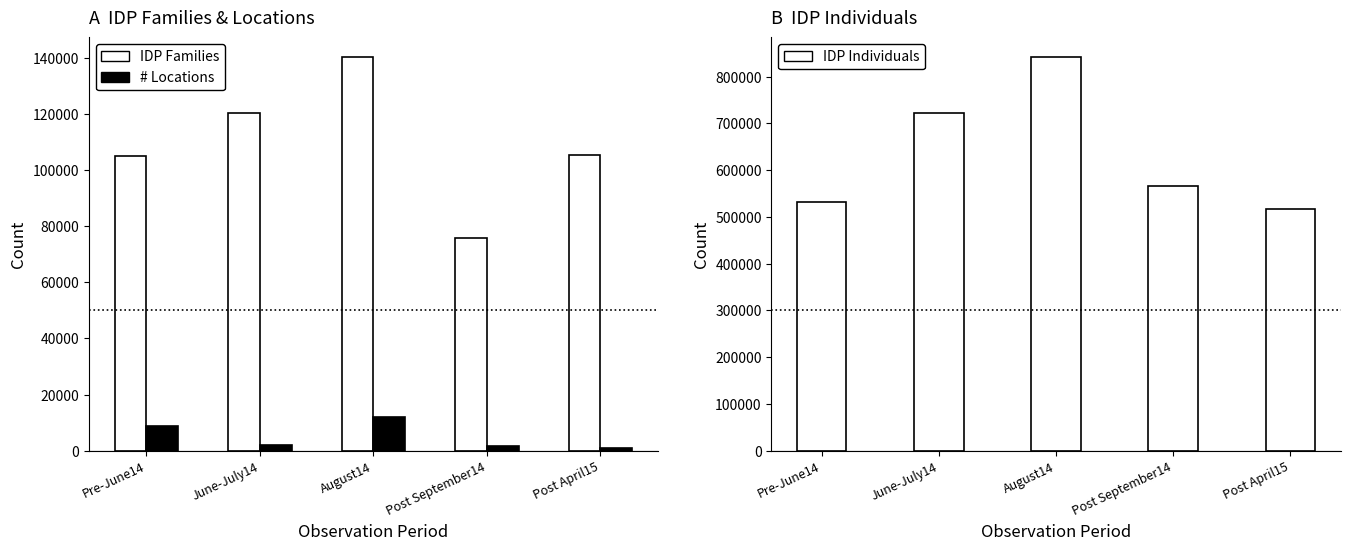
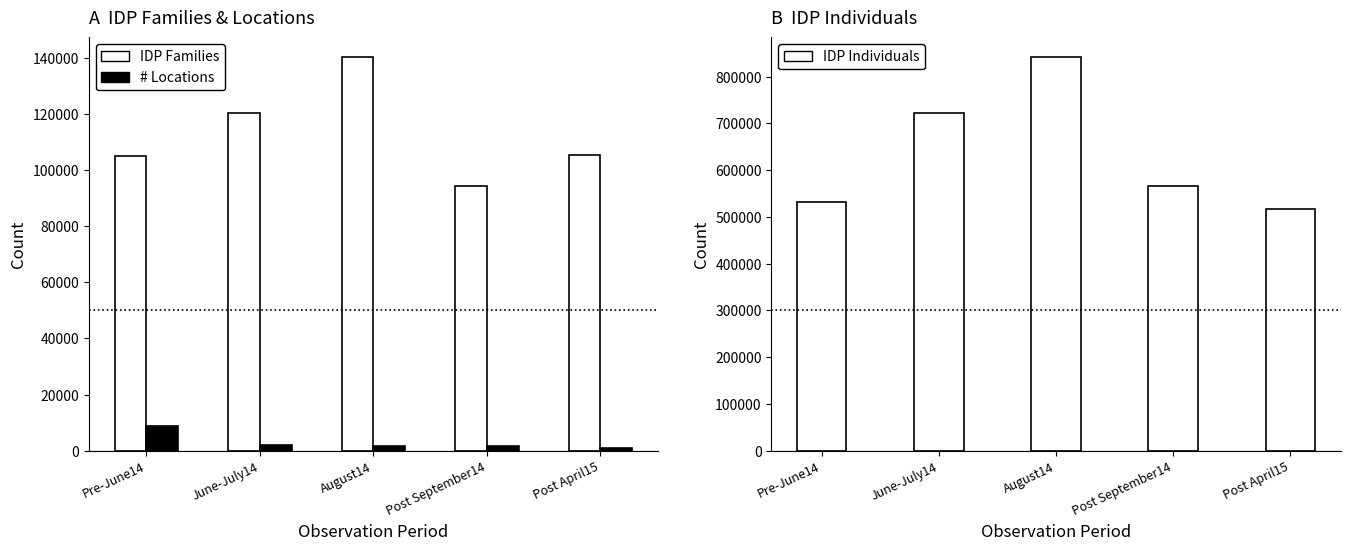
A IDP Families & Locations, # Locations, August14: 12000 -> 2000
A IDP Families & Locations, IDP Families, Post September14: 76000 -> 94000
